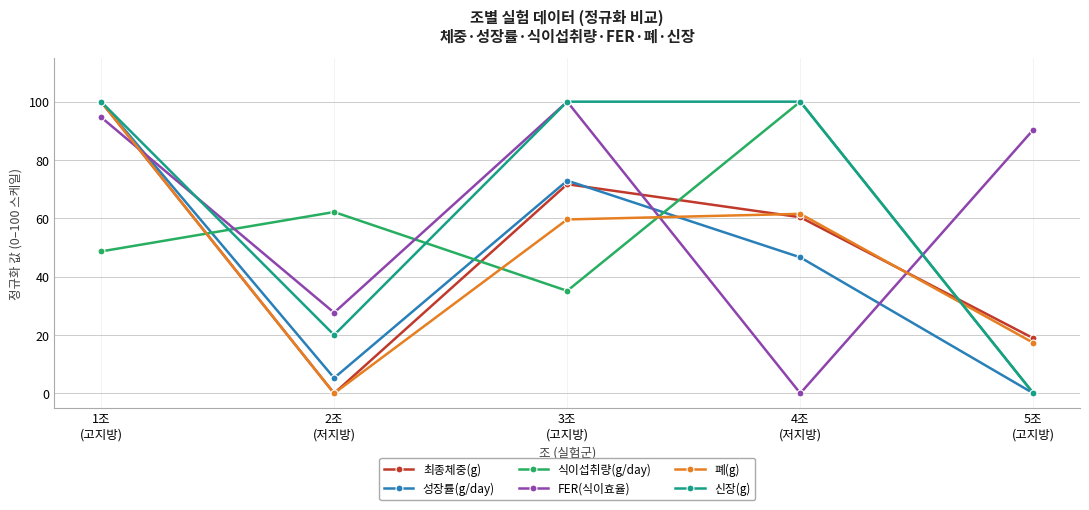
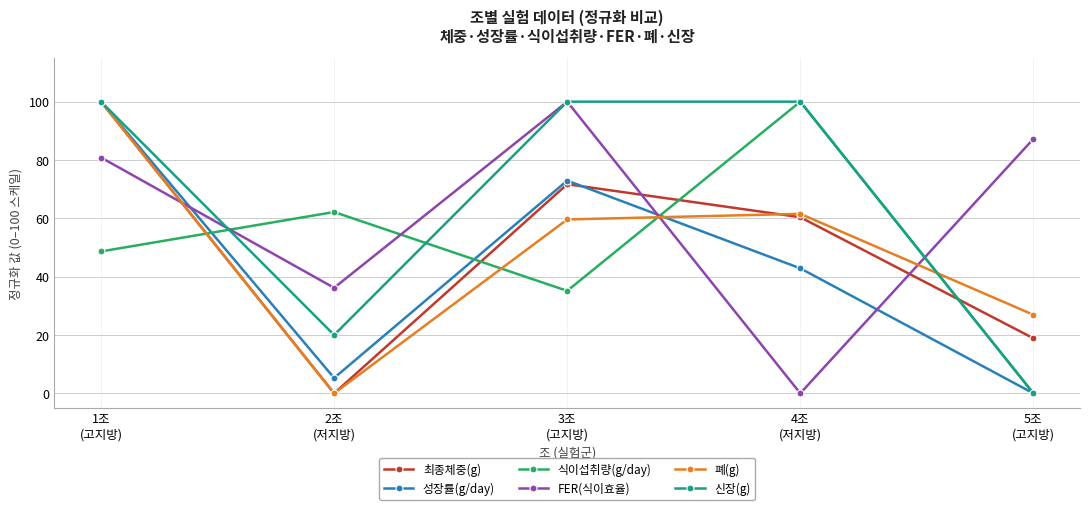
FER(식이효율), 1조 (고지방): 95 -> 81
FER(식이효율), 2조 (저지방): 28 -> 36
성장률(g/day), 4조 (저지방): 47 -> 43
FER(식이효율), 5조 (고지방): 90 -> 87
폐(g), 5조 (고지방): 17 -> 27
